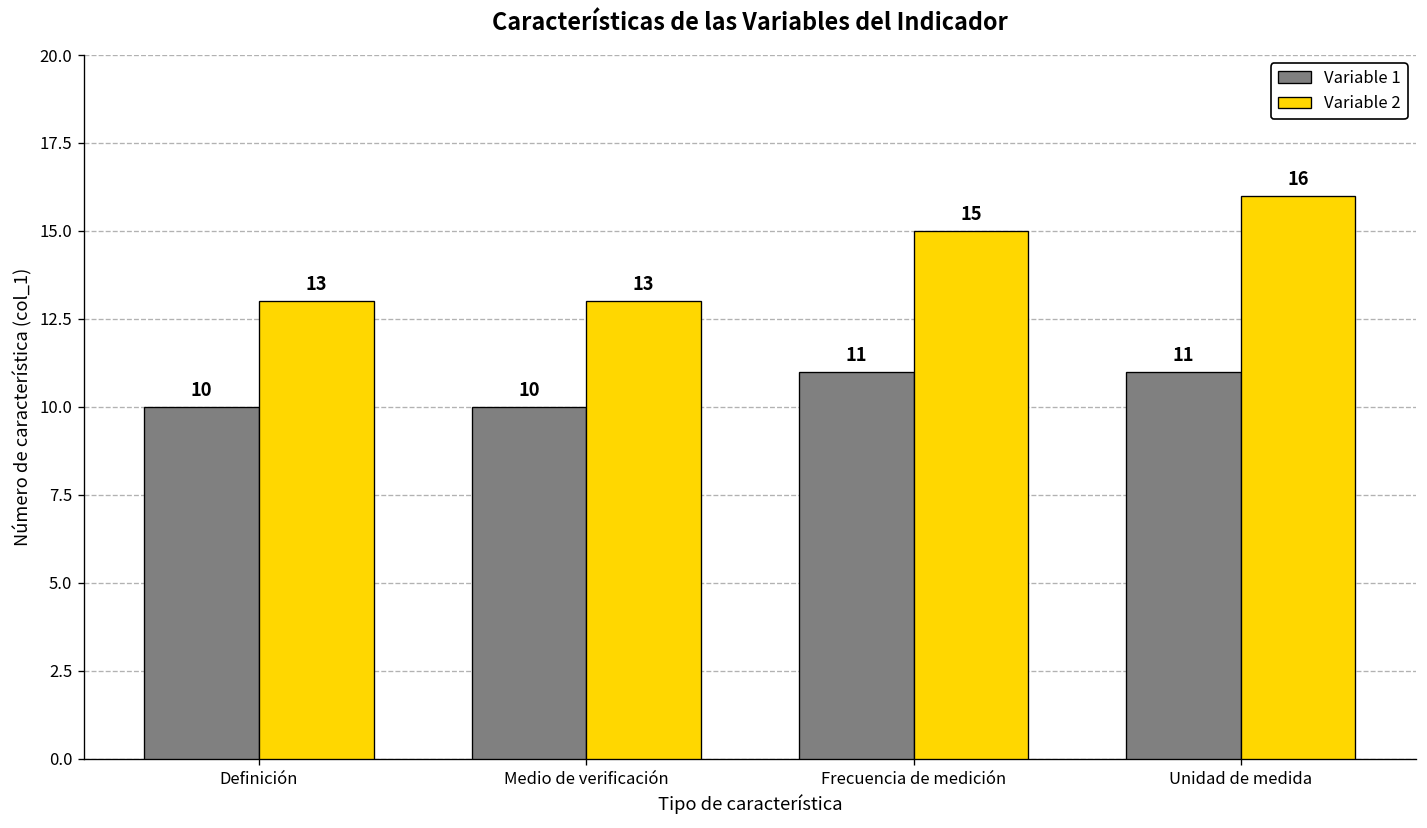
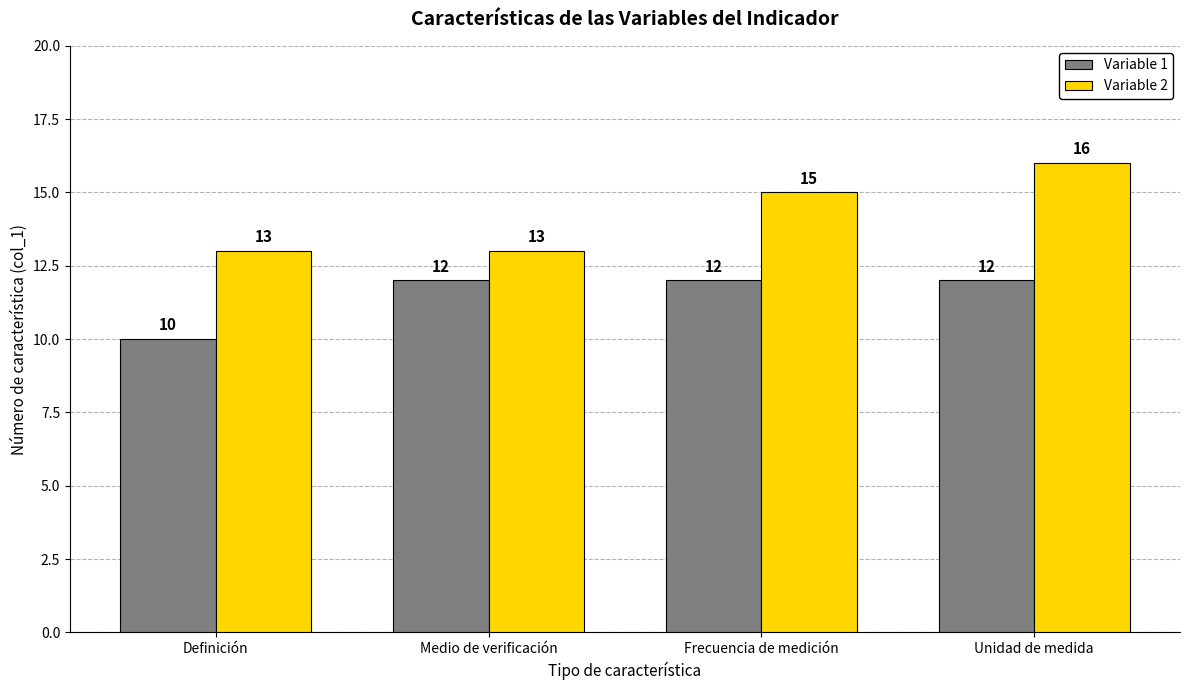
Variable 1, Medio de verificación: 10 -> 12
Variable 1, Frecuencia de medición: 11 -> 12
Variable 1, Unidad de medida: 11 -> 12
